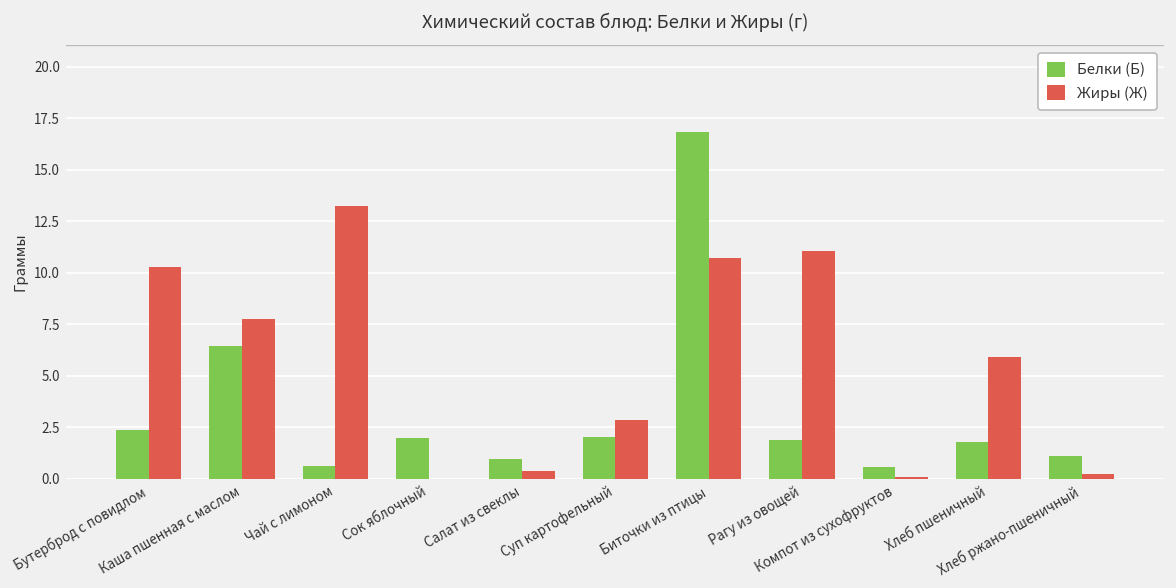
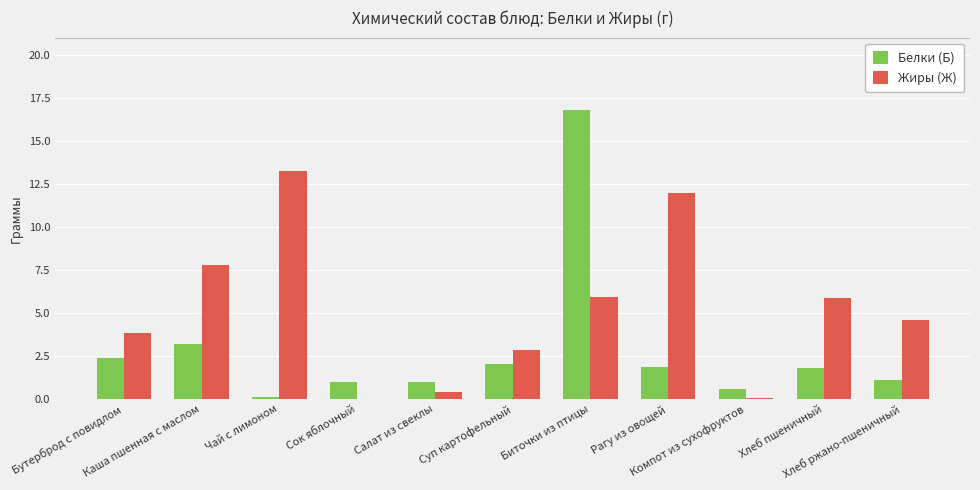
Жиры (Ж), Бутерброд с повидлом: 10.3 -> 3.9
Белки (Б), Каша пшенная с маслом: 6.5 -> 3.2
Белки (Б), Чай с лимоном: 0.7 -> 0.1
Белки (Б), Сок яблочный: 2 -> 1
Жиры (Ж), Биточки из птицы: 10.7 -> 6.0
Жиры (Ж), Рагу из овощей: 11.1 -> 12.0
Жиры (Ж), Хлеб ржано-пшеничный: 0.2 -> 4.6
